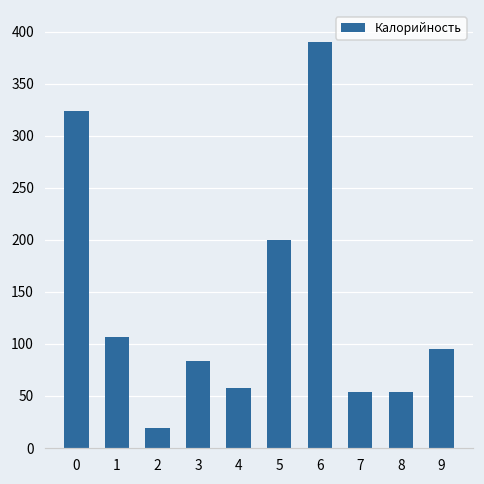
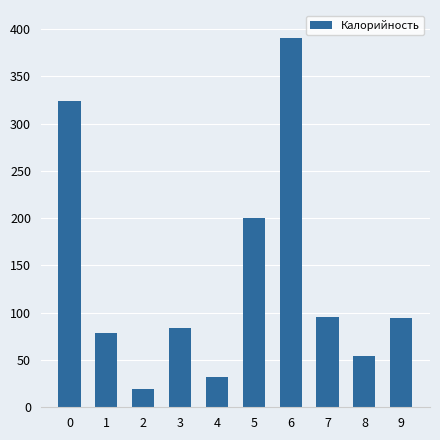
1: 110 -> 80
4: 60 -> 30
7: 50 -> 100
